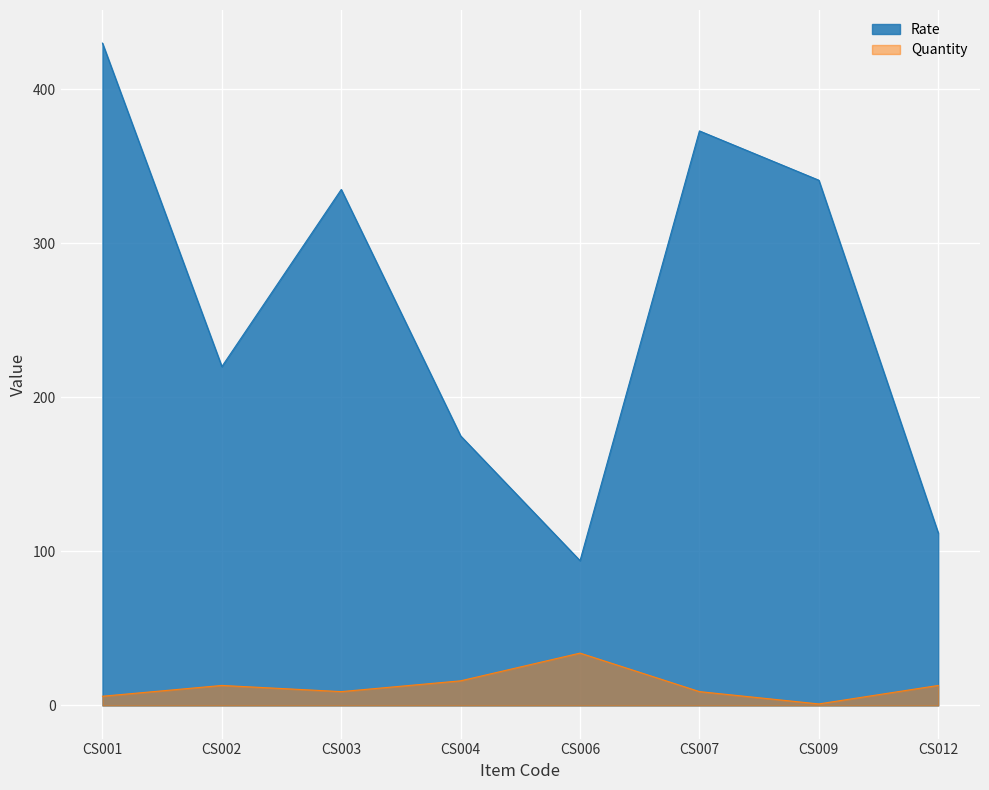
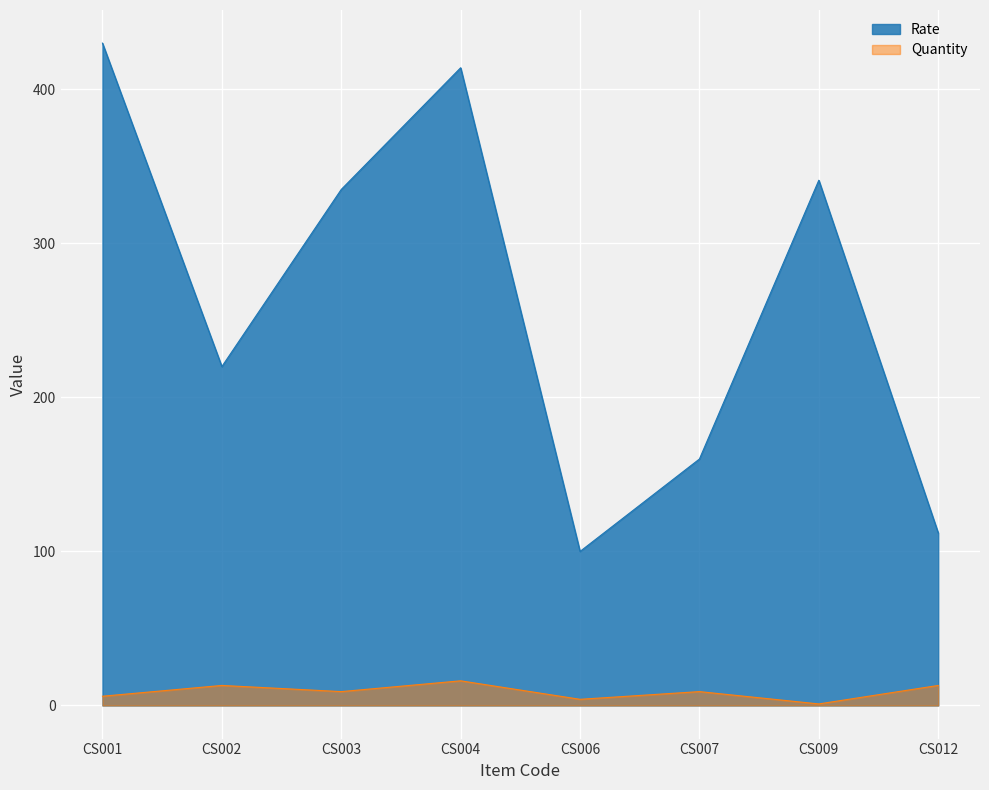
Rate, CS004: 175 -> 414
Rate, CS006: 94 -> 100
Quantity, CS006: 34 -> 4
Rate, CS007: 373 -> 160
